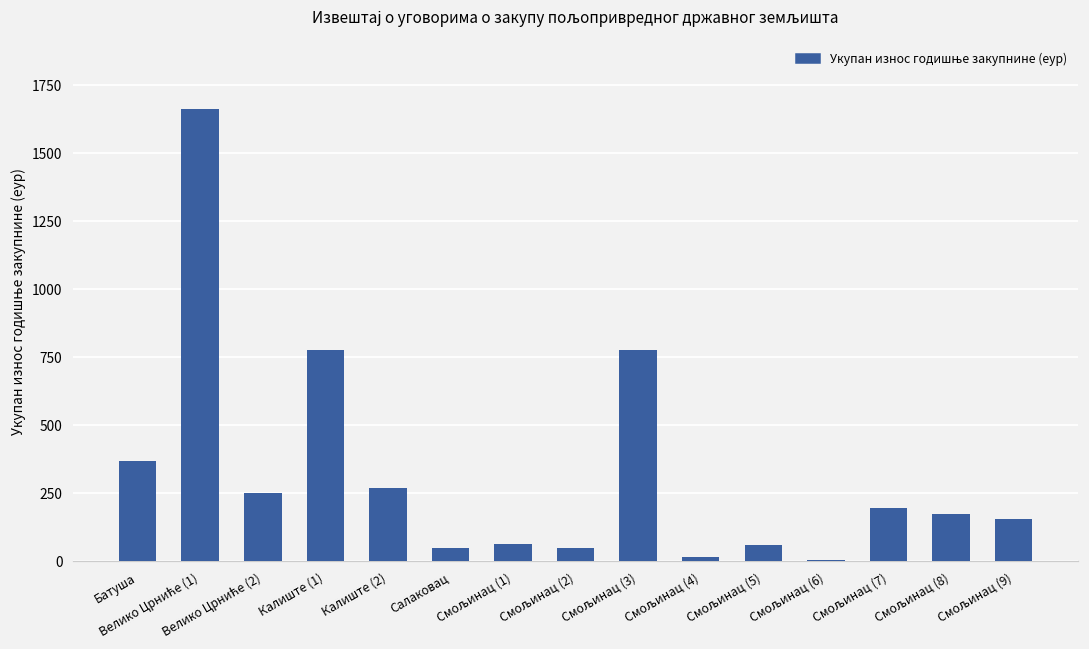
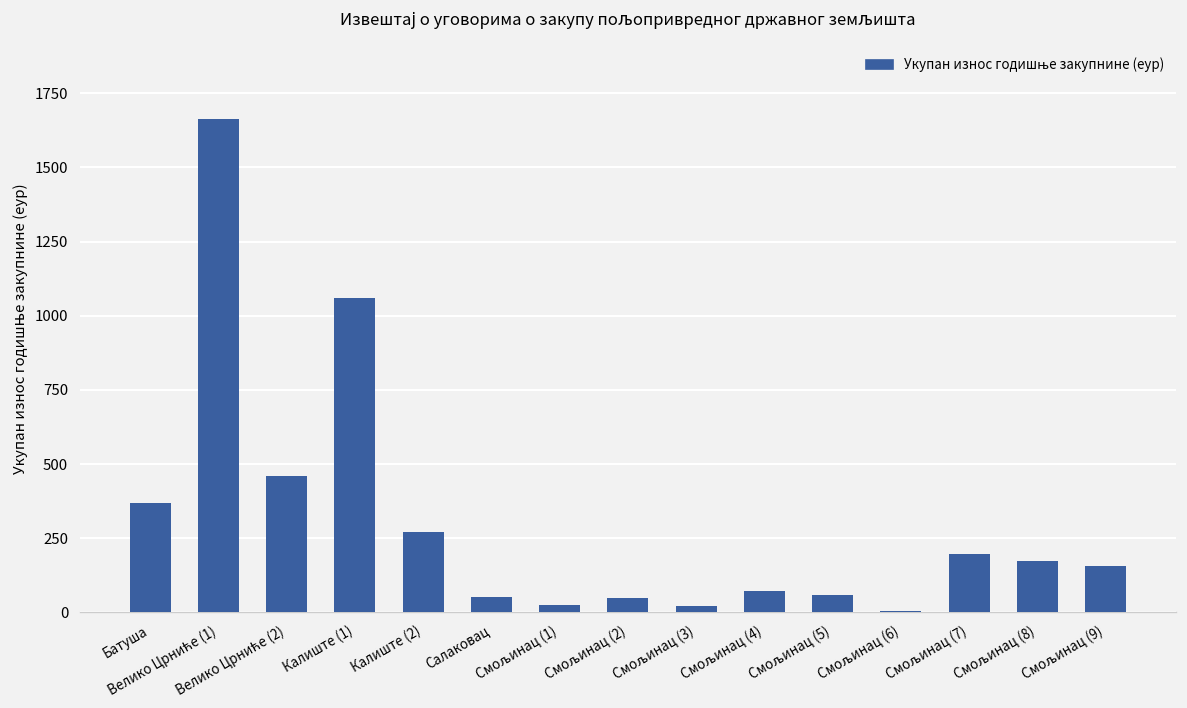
Велико Црниће (2): 250 -> 460
Калиште (1): 780 -> 1060
Смољинац (1): 60 -> 20
Смољинац (3): 780 -> 20
Смољинац (4): 10 -> 70
